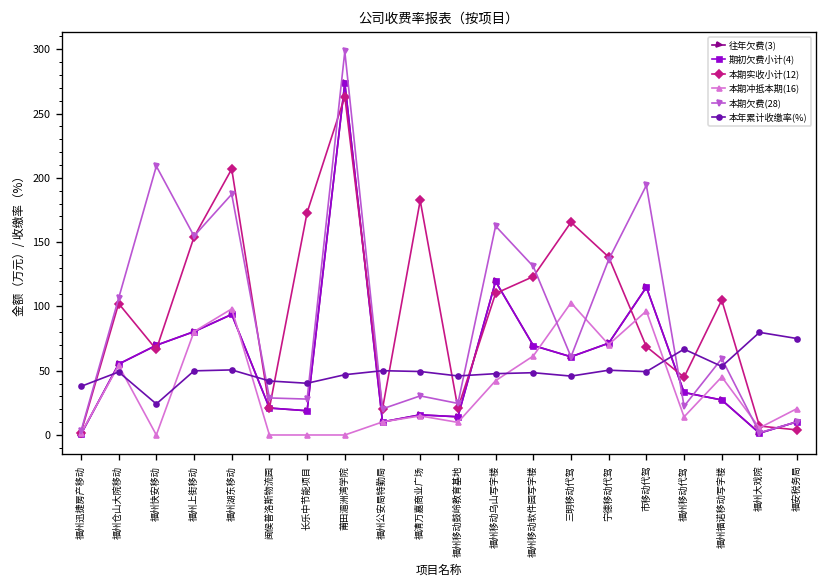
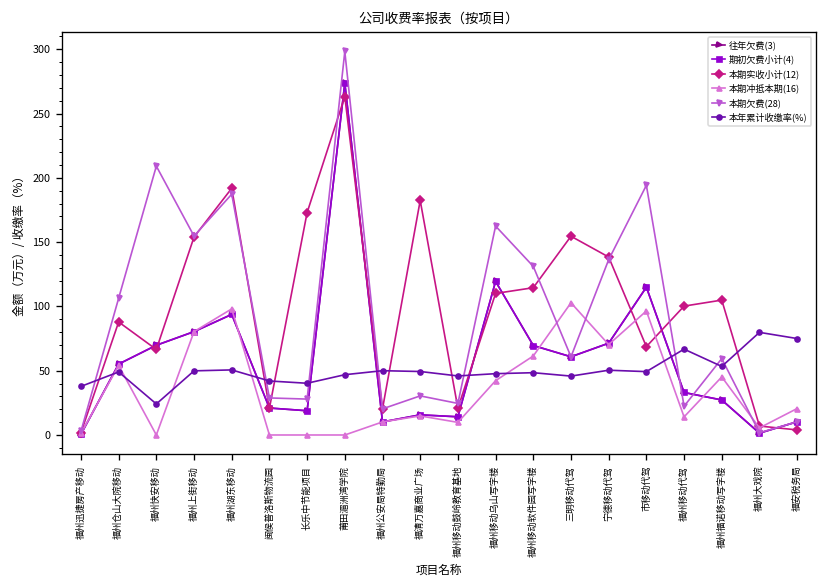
本期实收小计(12), 福州仓山大院移动: 102 -> 88
本期实收小计(12), 福州湖东移动: 207 -> 192
本期实收小计(12), 福州移动软件园写字楼: 123 -> 115
本期实收小计(12), 三明移动代驾: 165 -> 155
本期实收小计(12), 福州移动代驾: 45 -> 100
